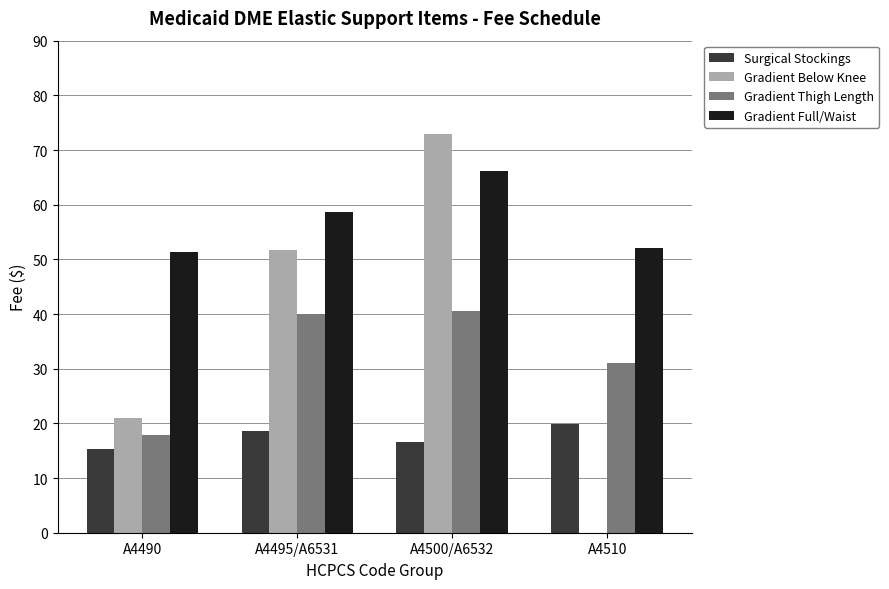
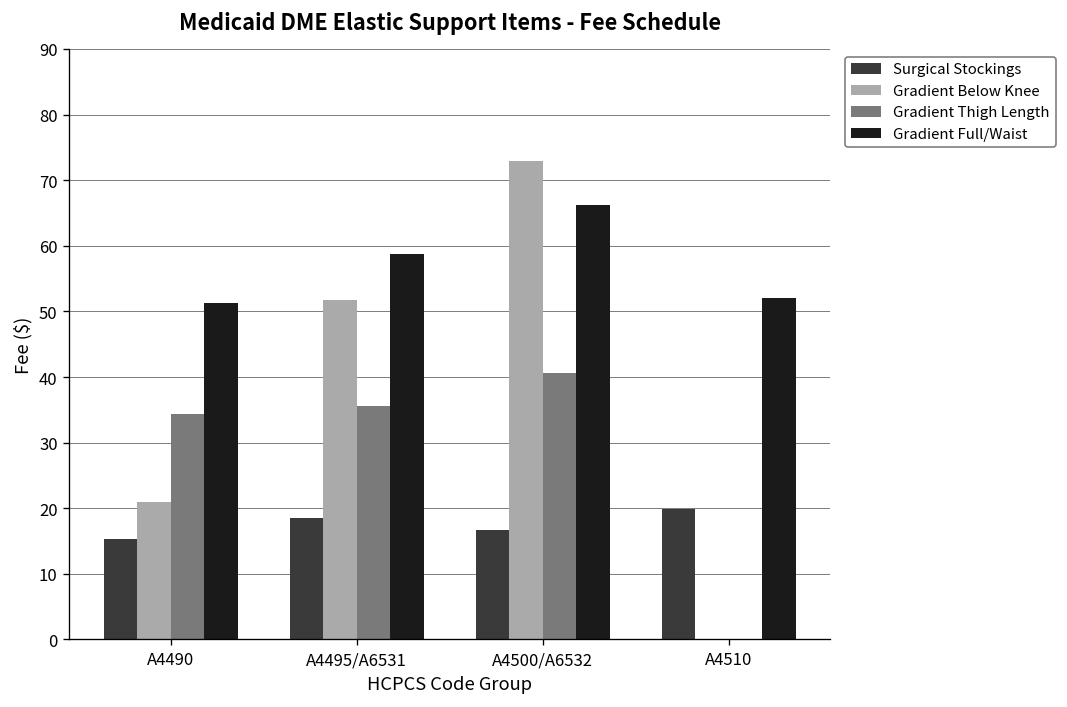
Gradient Thigh Length, A4490: 18 -> 34
Gradient Thigh Length, A4495/A6531: 40 -> 36
Gradient Thigh Length, A4510: 31 -> 0
